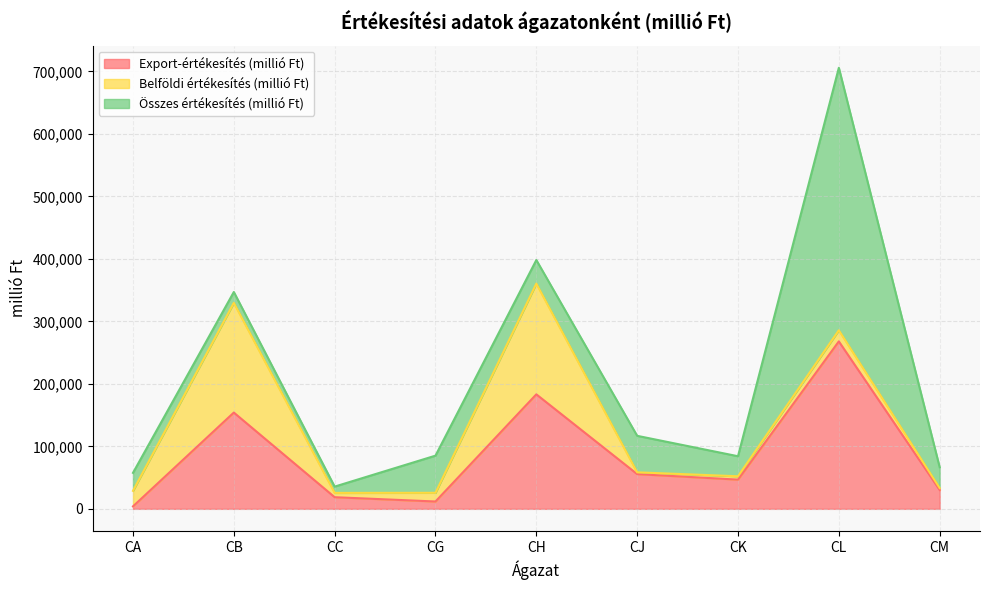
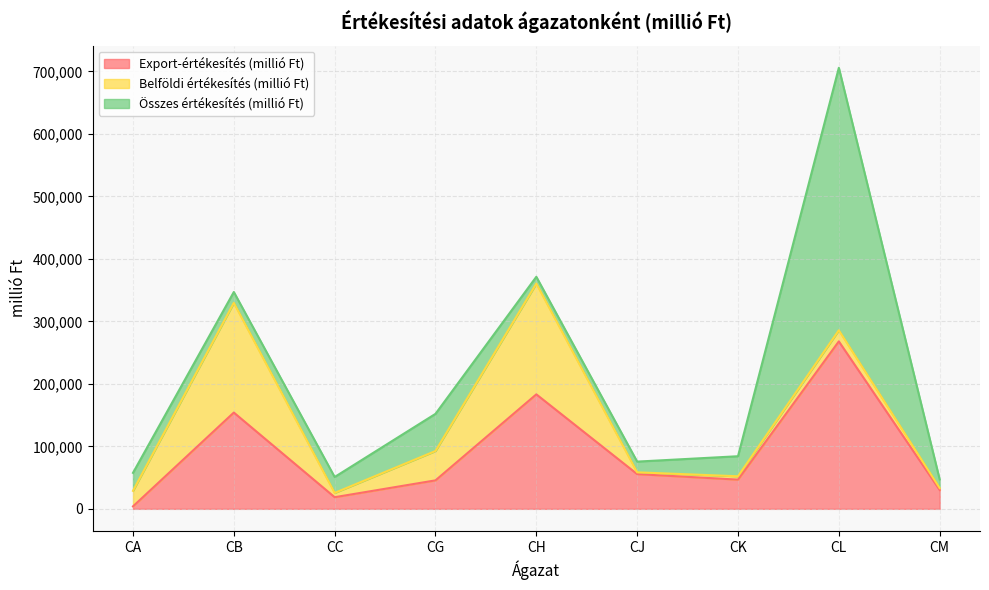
Összes értékesítés (millió Ft), CC: 10,000 -> 30,000
Export-értékesítés (millió Ft), CG: 10,000 -> 50,000
Belföldi értékesítés (millió Ft), CG: 10,000 -> 50,000
Összes értékesítés (millió Ft), CH: 40,000 -> 10,000
Összes értékesítés (millió Ft), CJ: 60,000 -> 20,000
Összes értékesítés (millió Ft), CM: 30,000 -> 10,000
